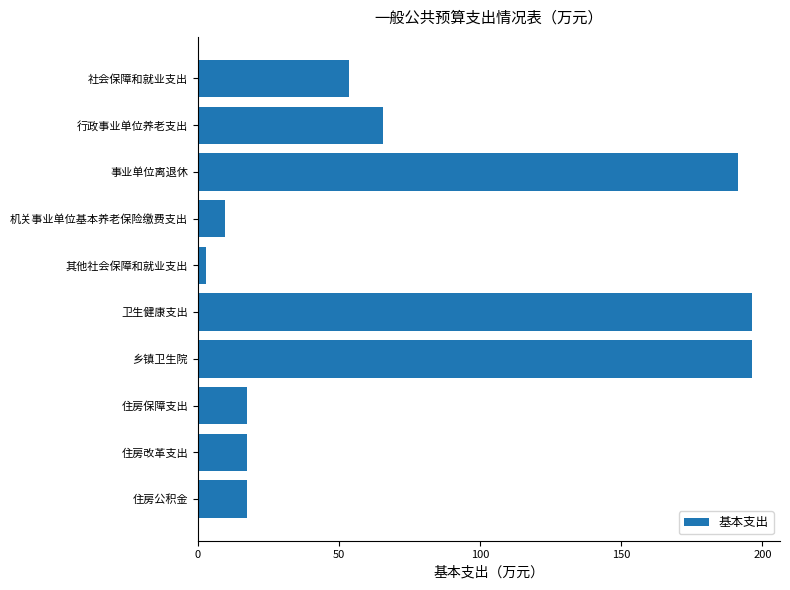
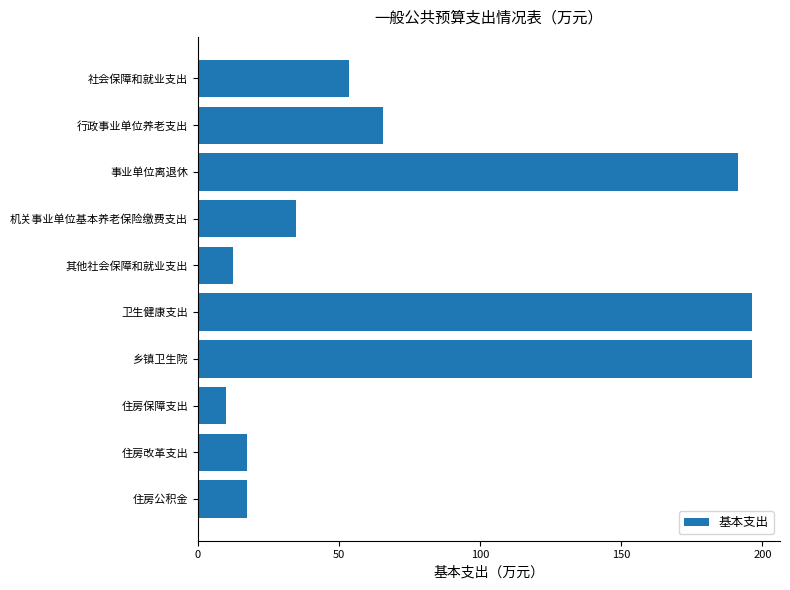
机关事业单位基本养老保险缴费支出: 10 -> 35
其他社会保障和就业支出: 3 -> 13
住房保障支出: 17 -> 10
